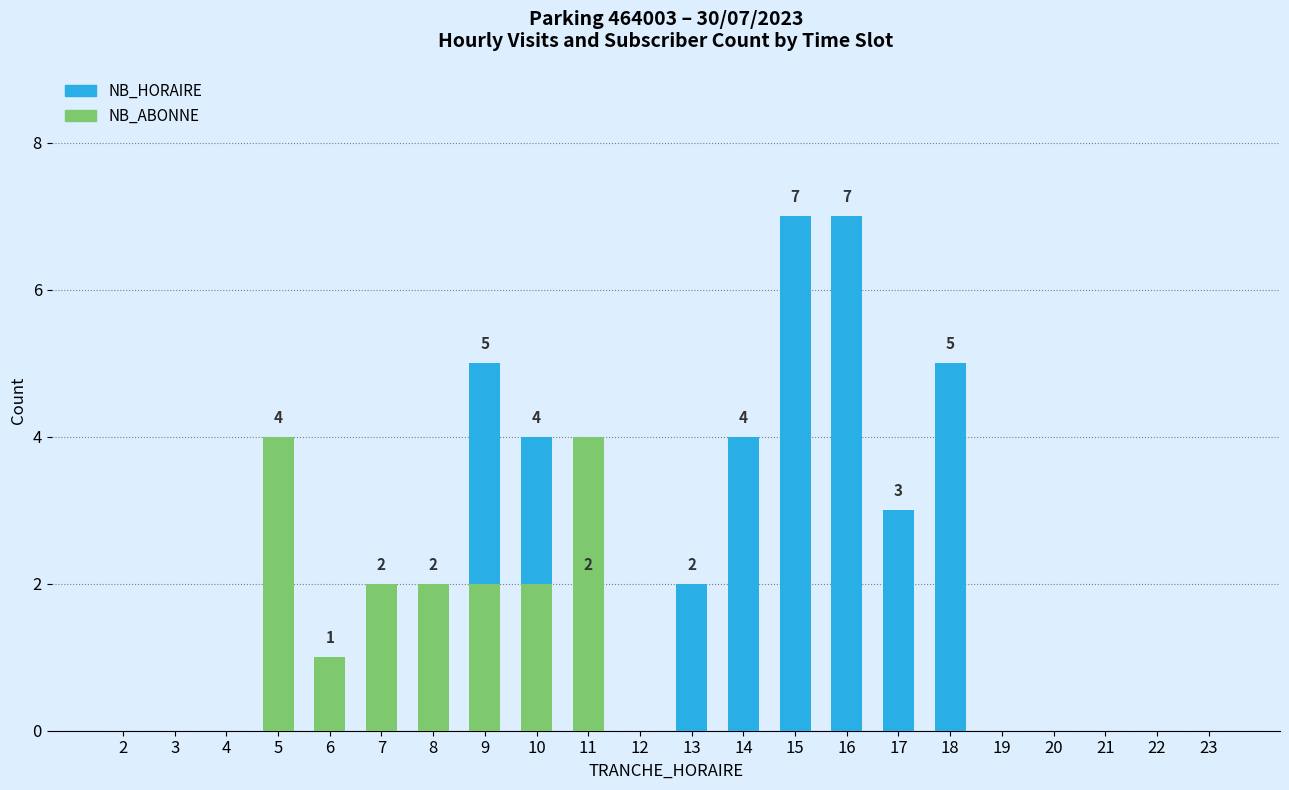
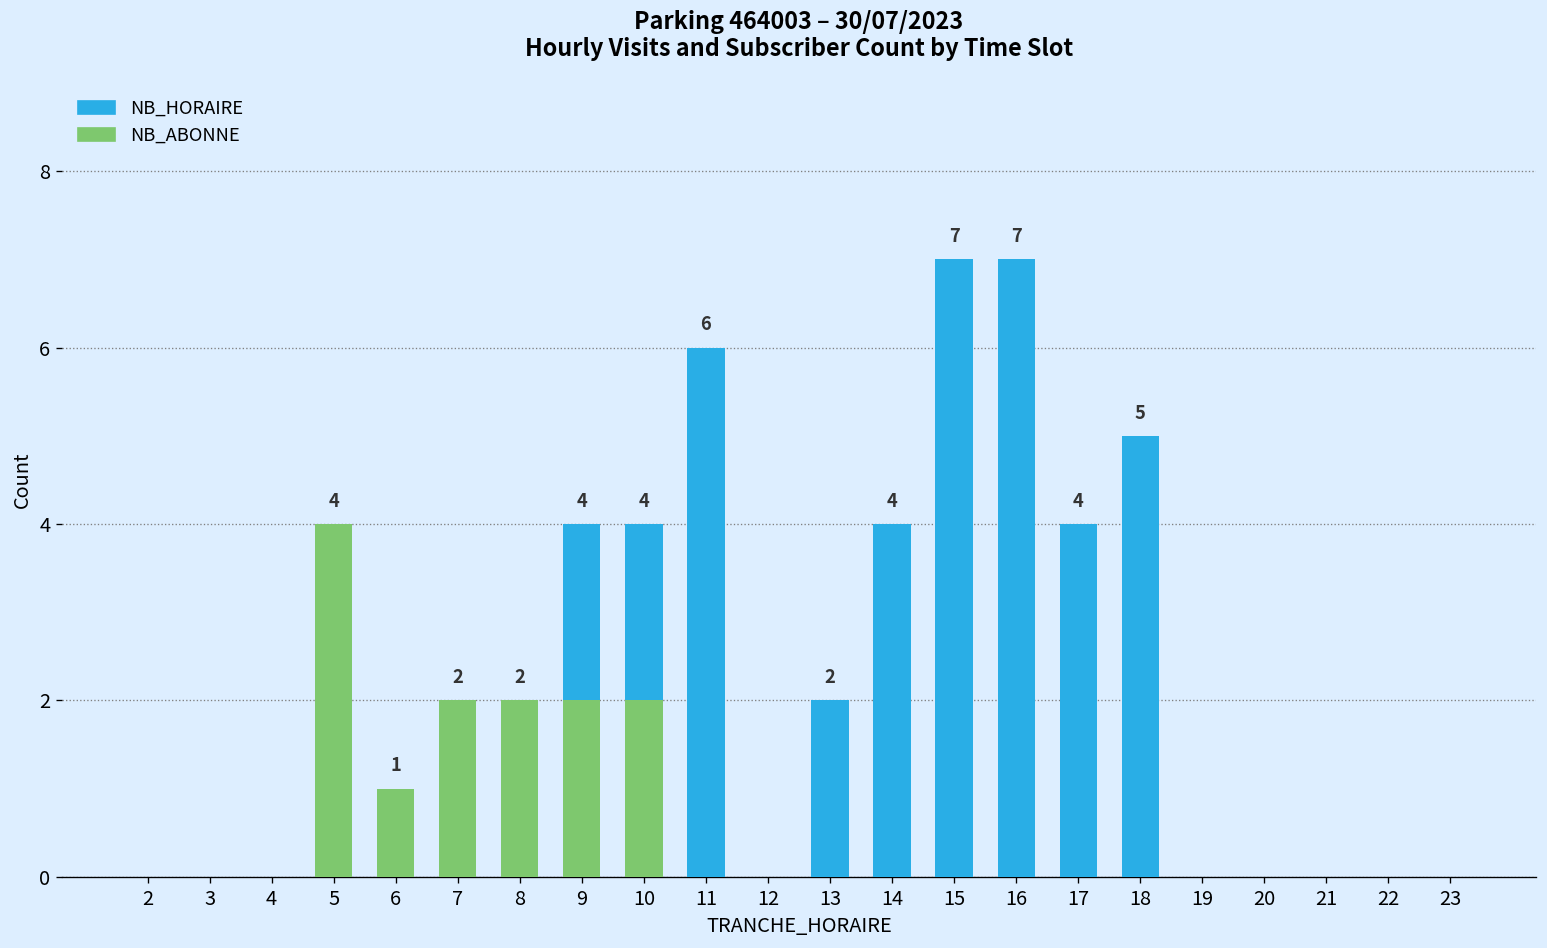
NB_HORAIRE, 9: 5 -> 4
NB_HORAIRE, 11: 2 -> 6
NB_ABONNE, 11: 4 -> 0
NB_HORAIRE, 17: 3 -> 4
